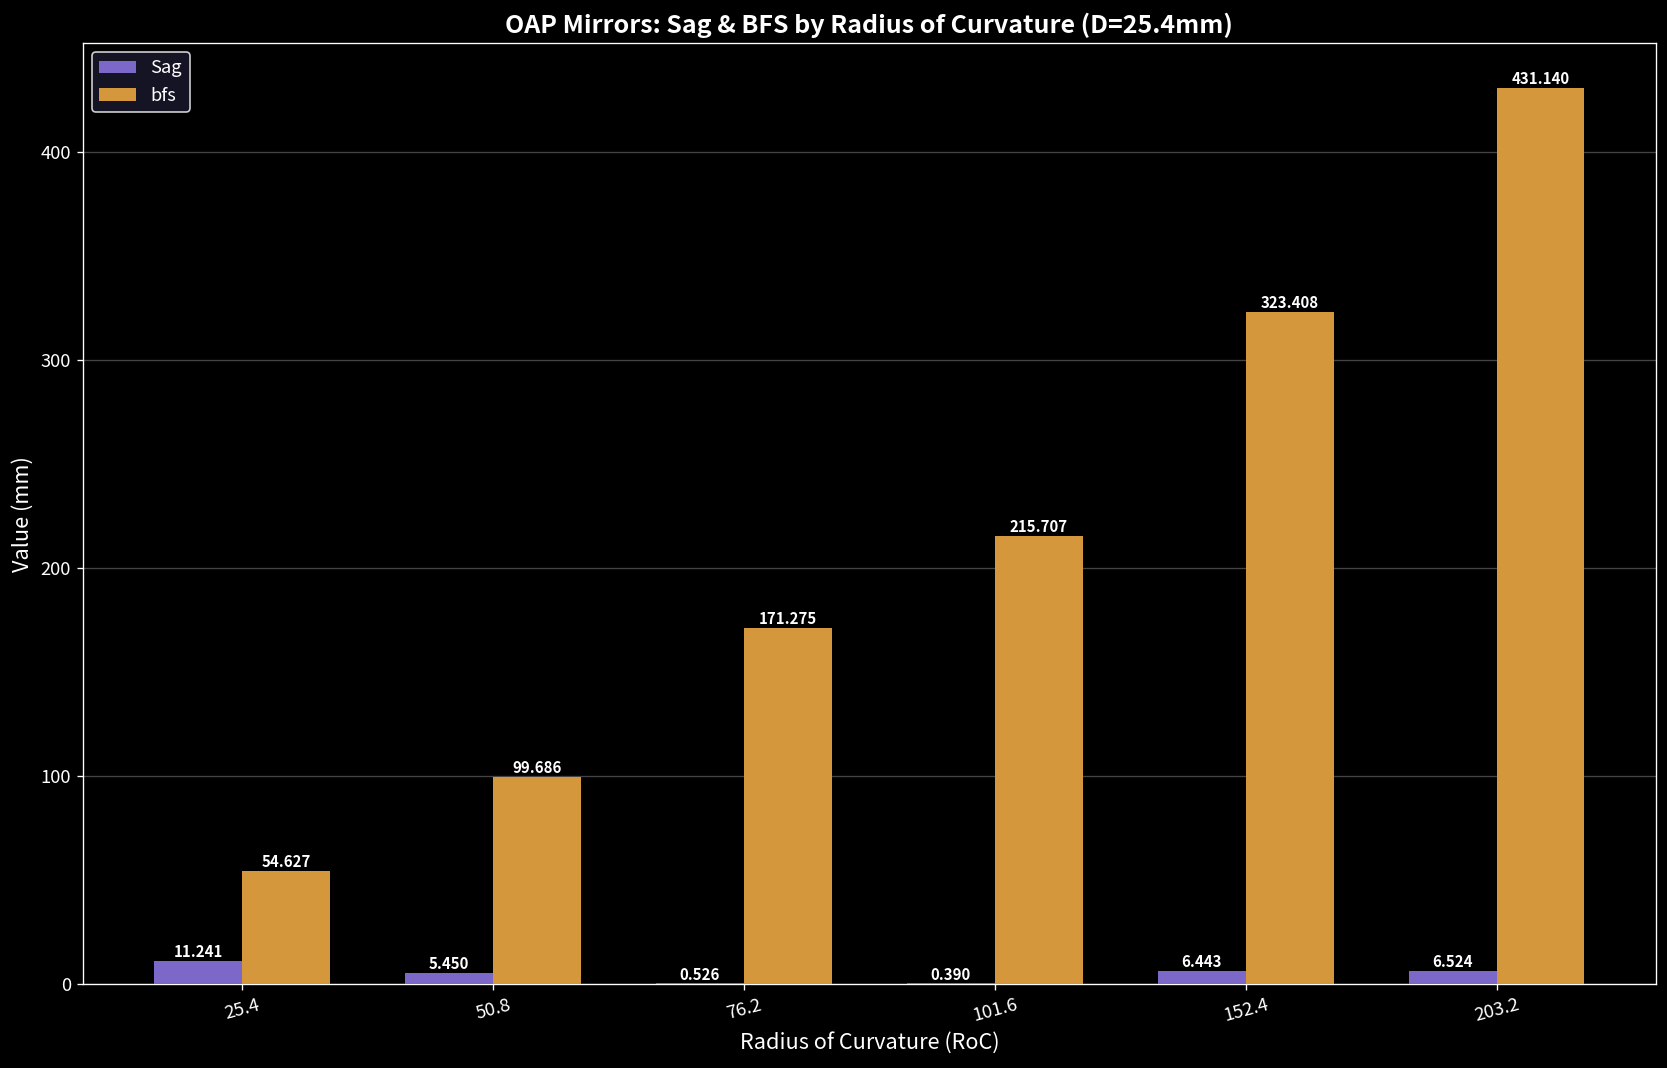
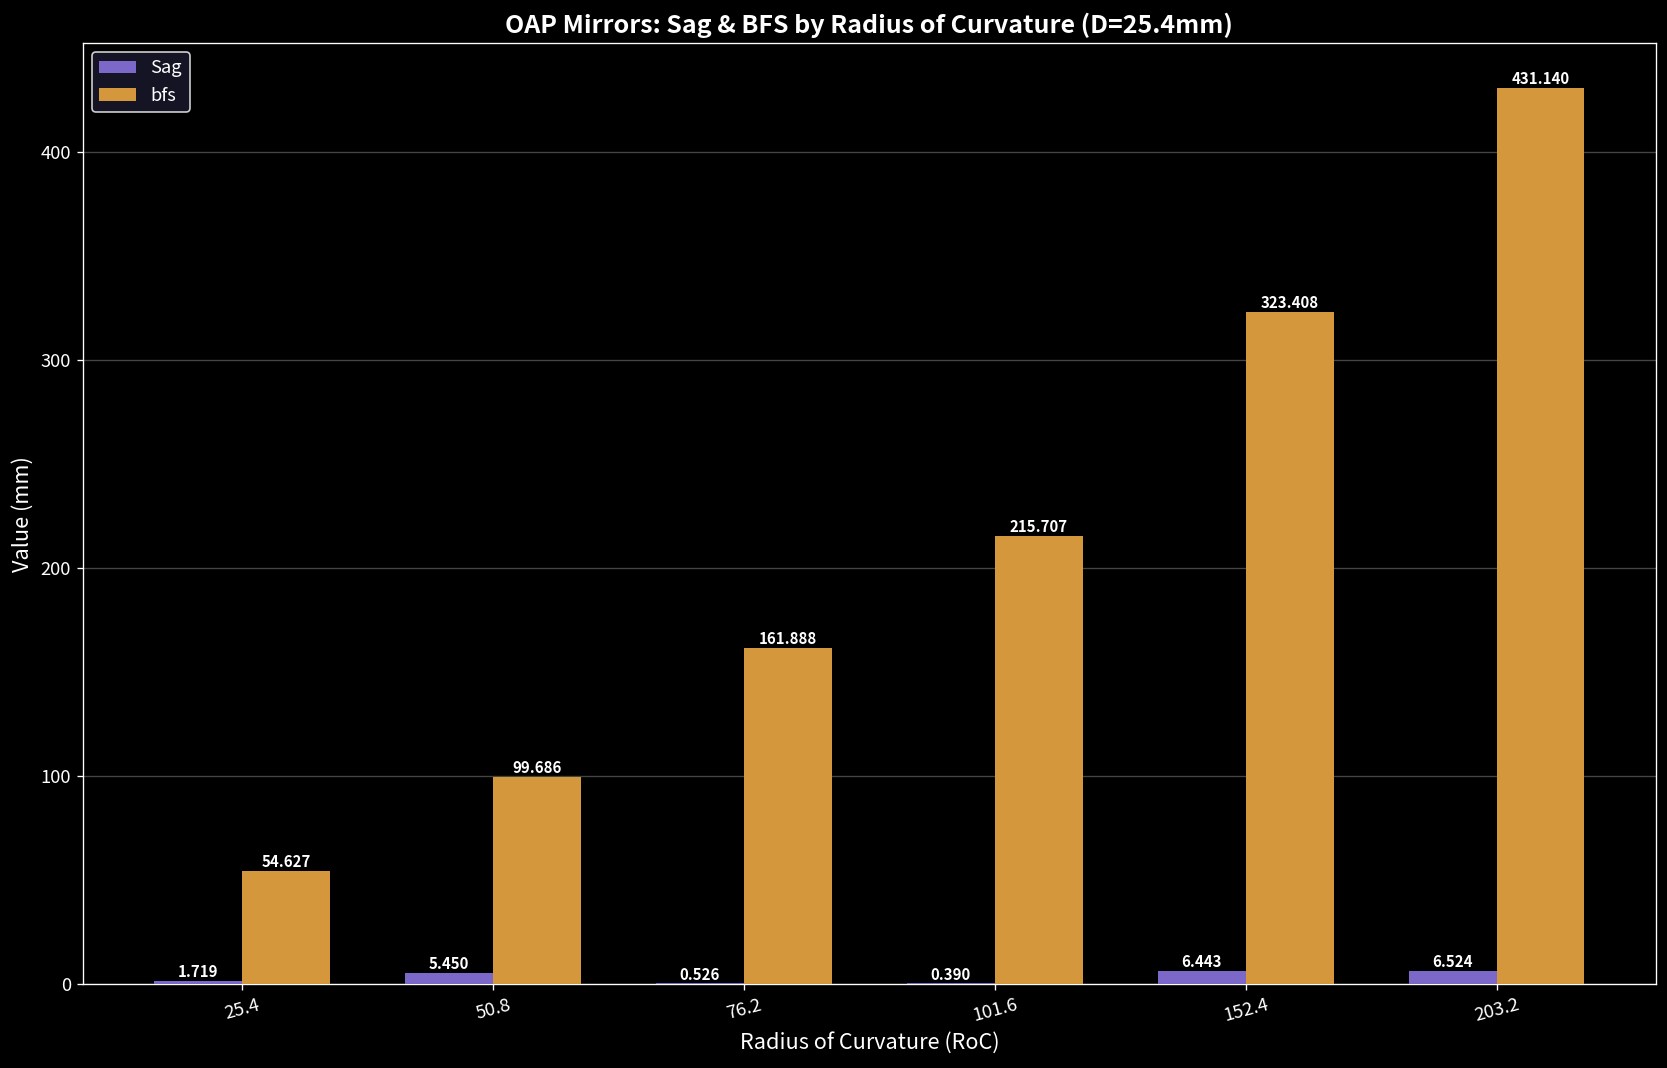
Sag, 25.4: 11.241 -> 1.719
bfs, 76.2: 171.275 -> 161.888
